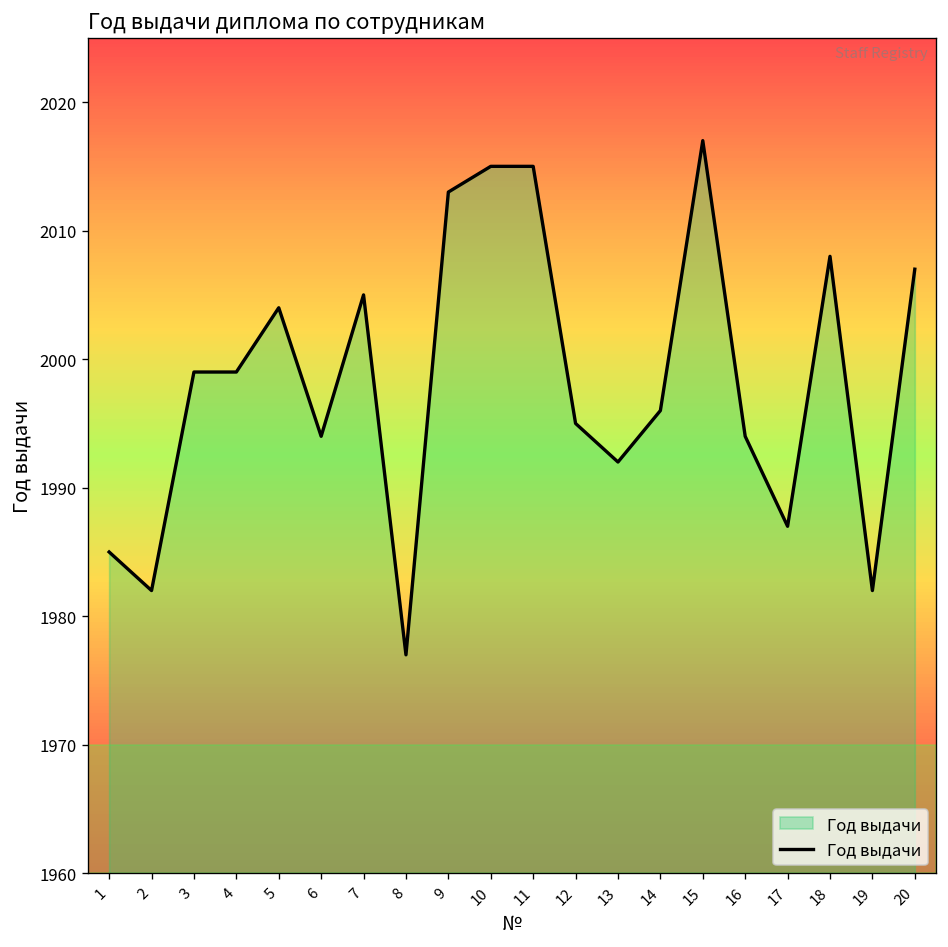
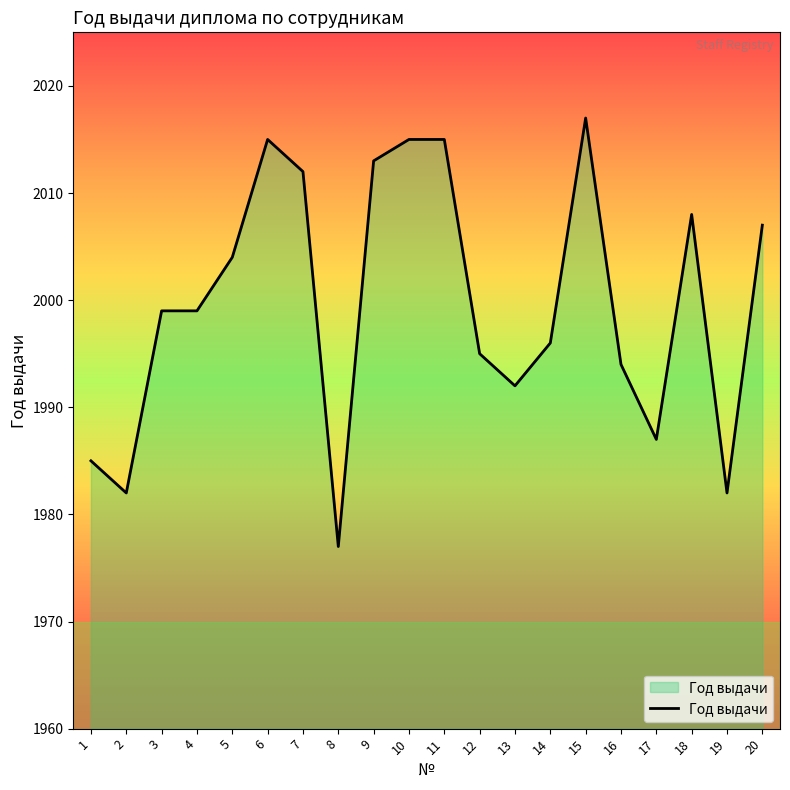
6: 1994 -> 2015
7: 2005 -> 2012
